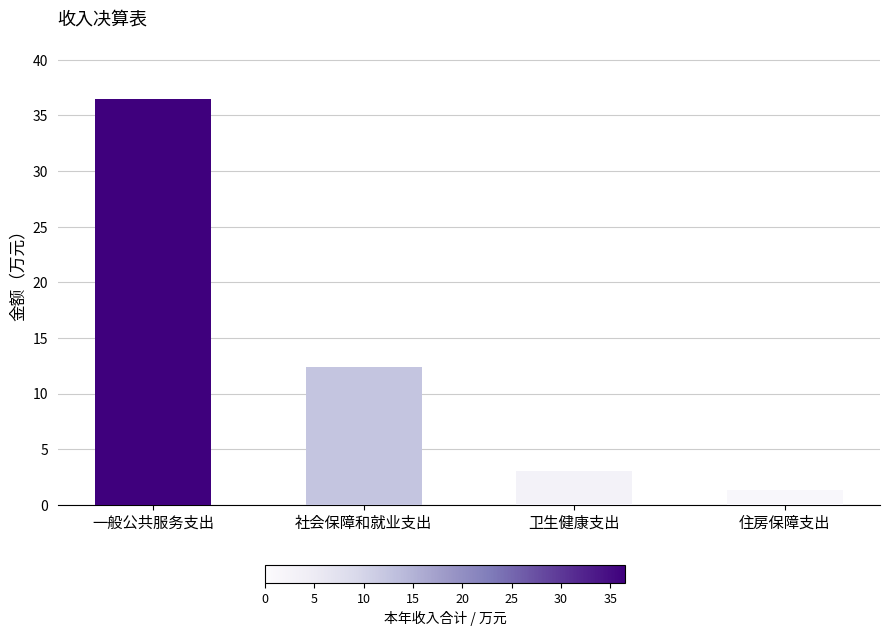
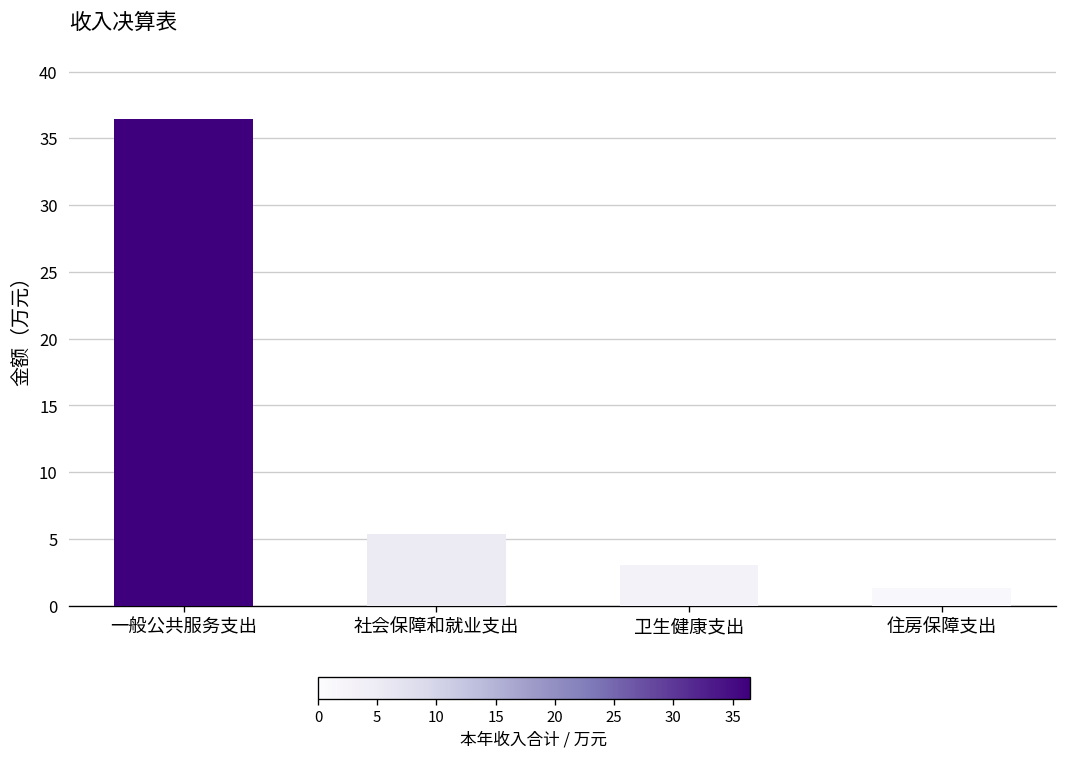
社会保障和就业支出: 12.4 -> 5.4
